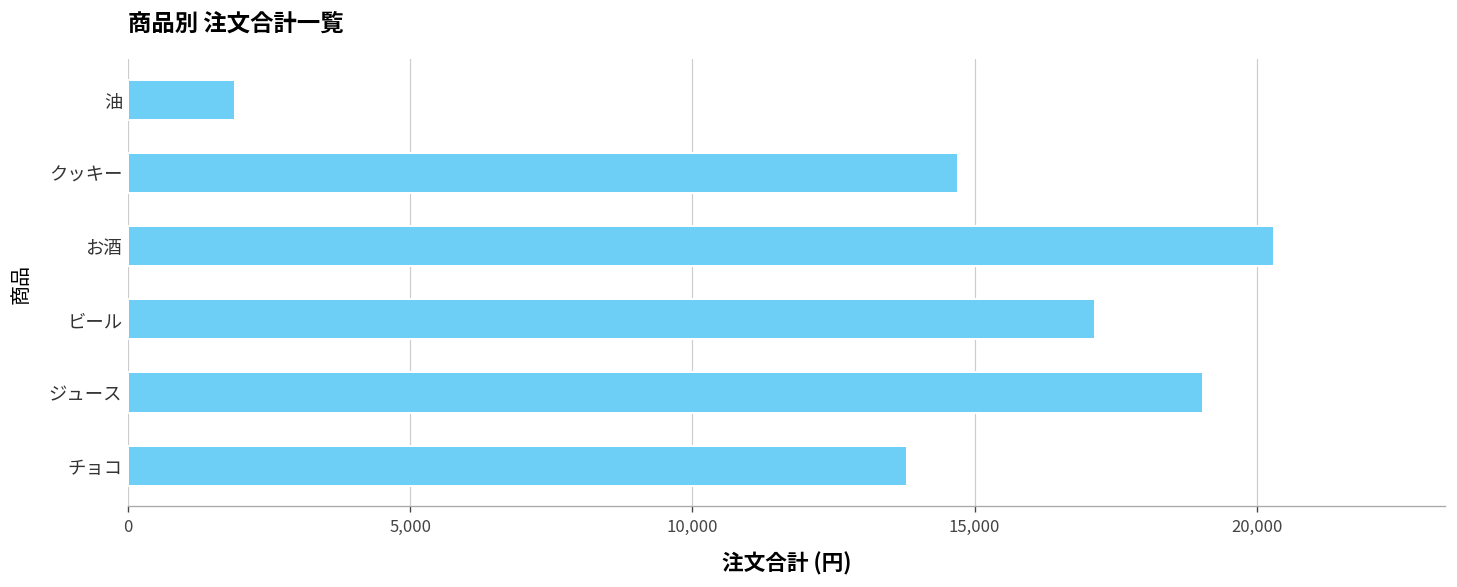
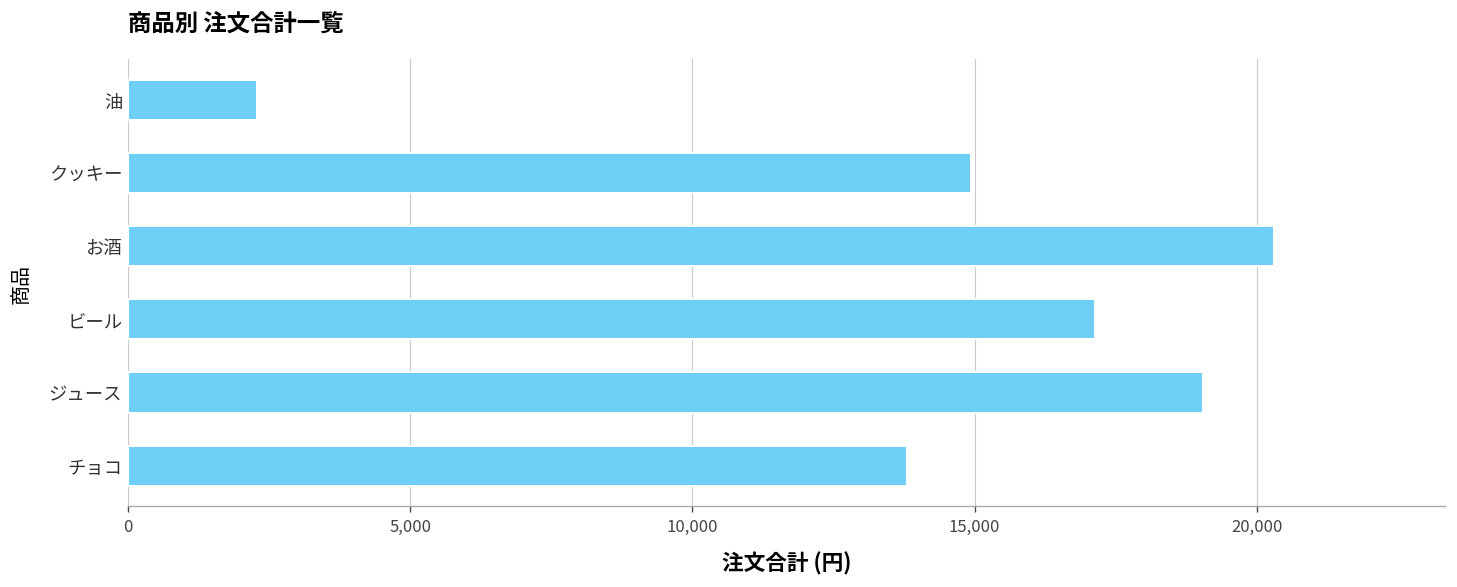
油: 1,900 -> 2,300
クッキー: 14,700 -> 14,900
